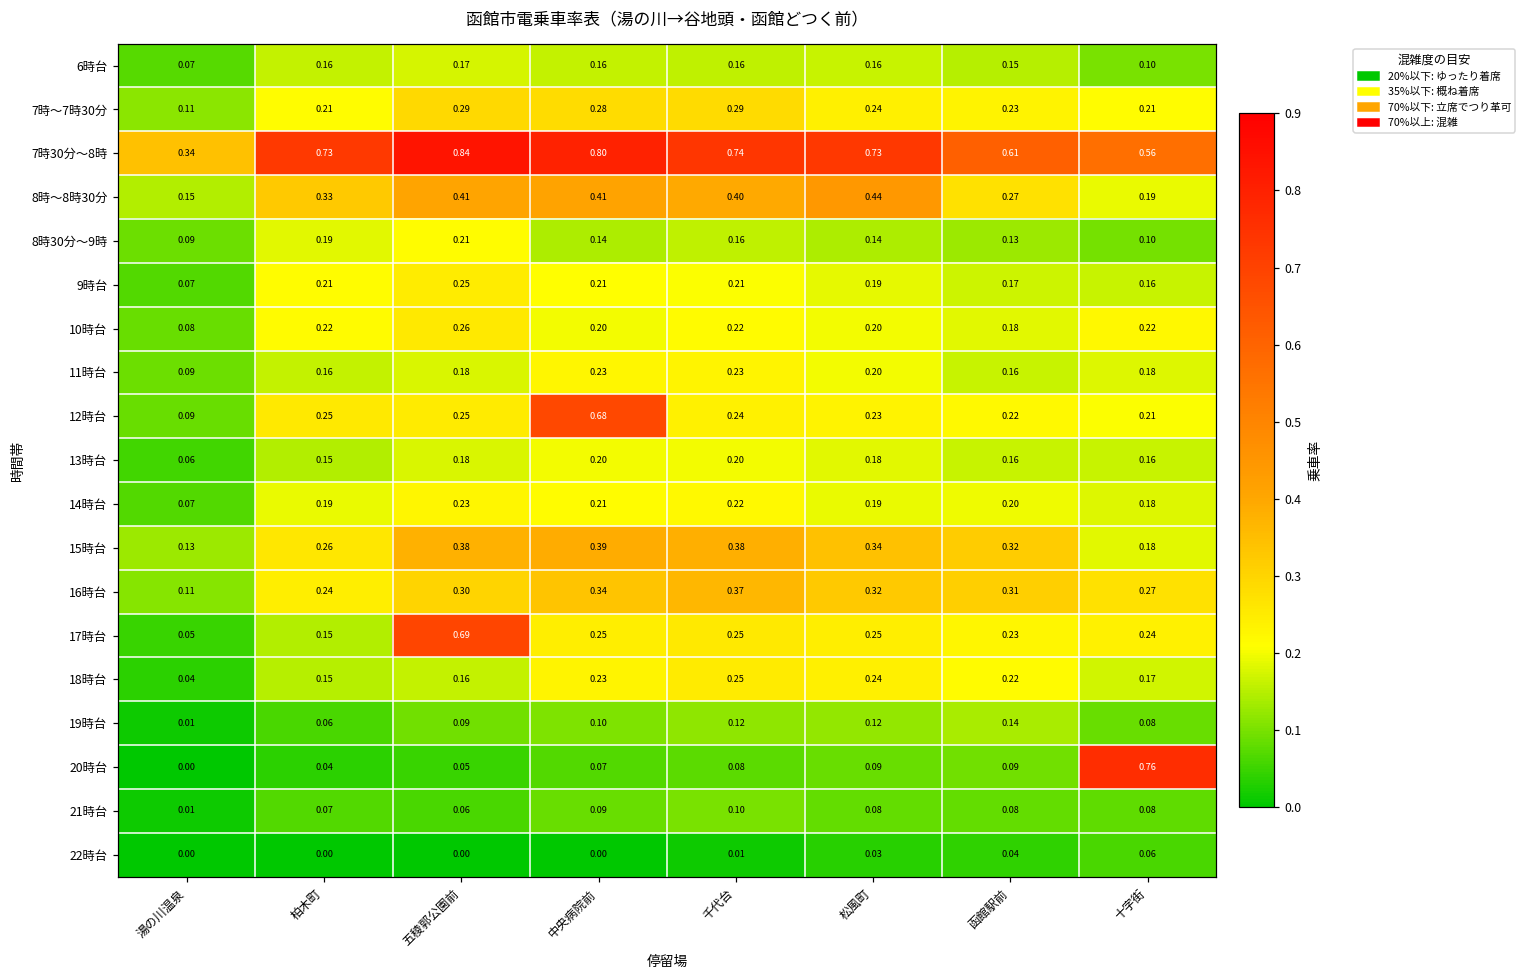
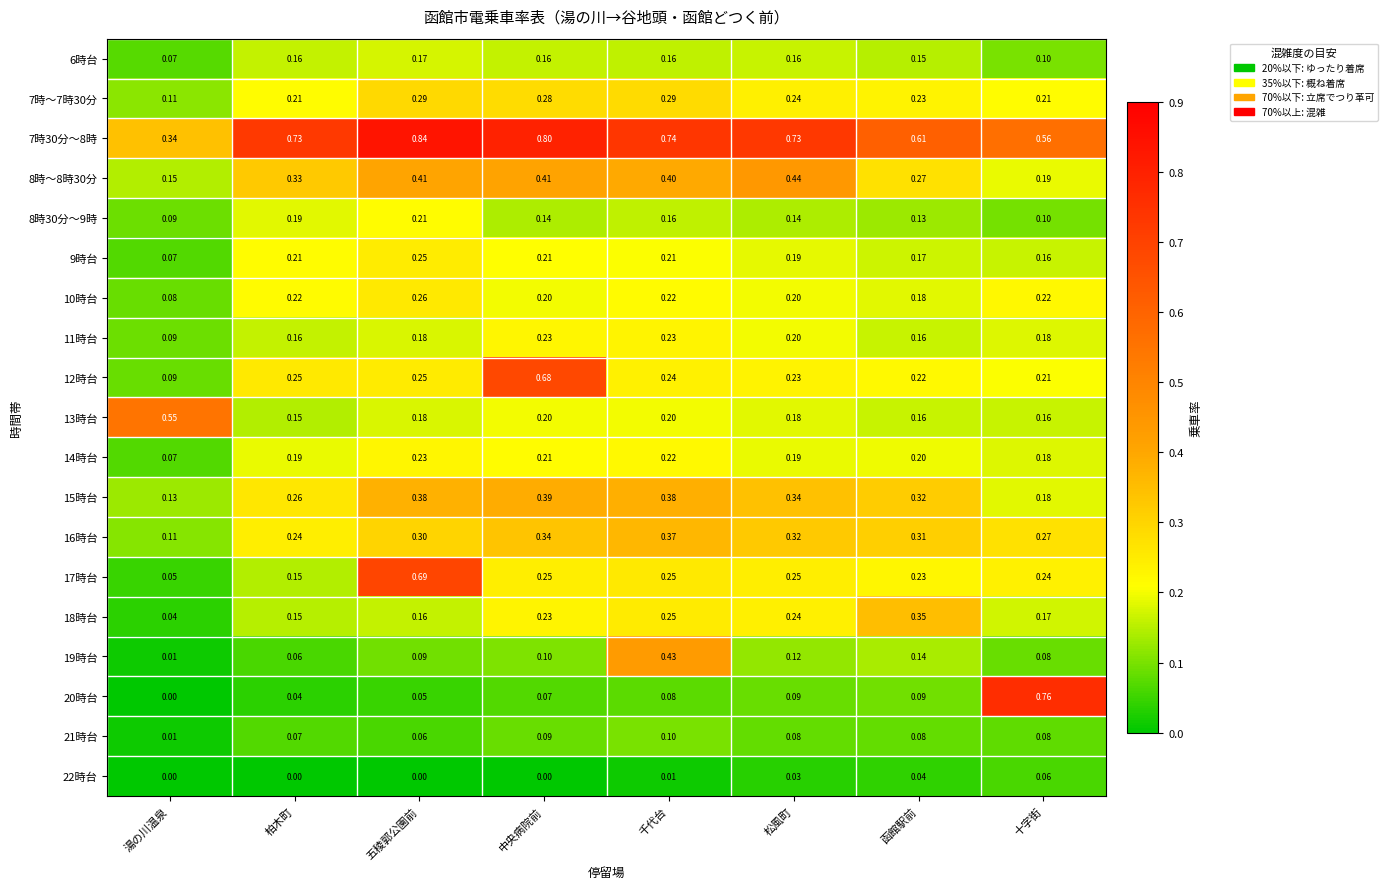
13時台, 湯の川温泉: 0.06 -> 0.55
18時台, 函館駅前: 0.22 -> 0.35
19時台, 千代台: 0.12 -> 0.43
